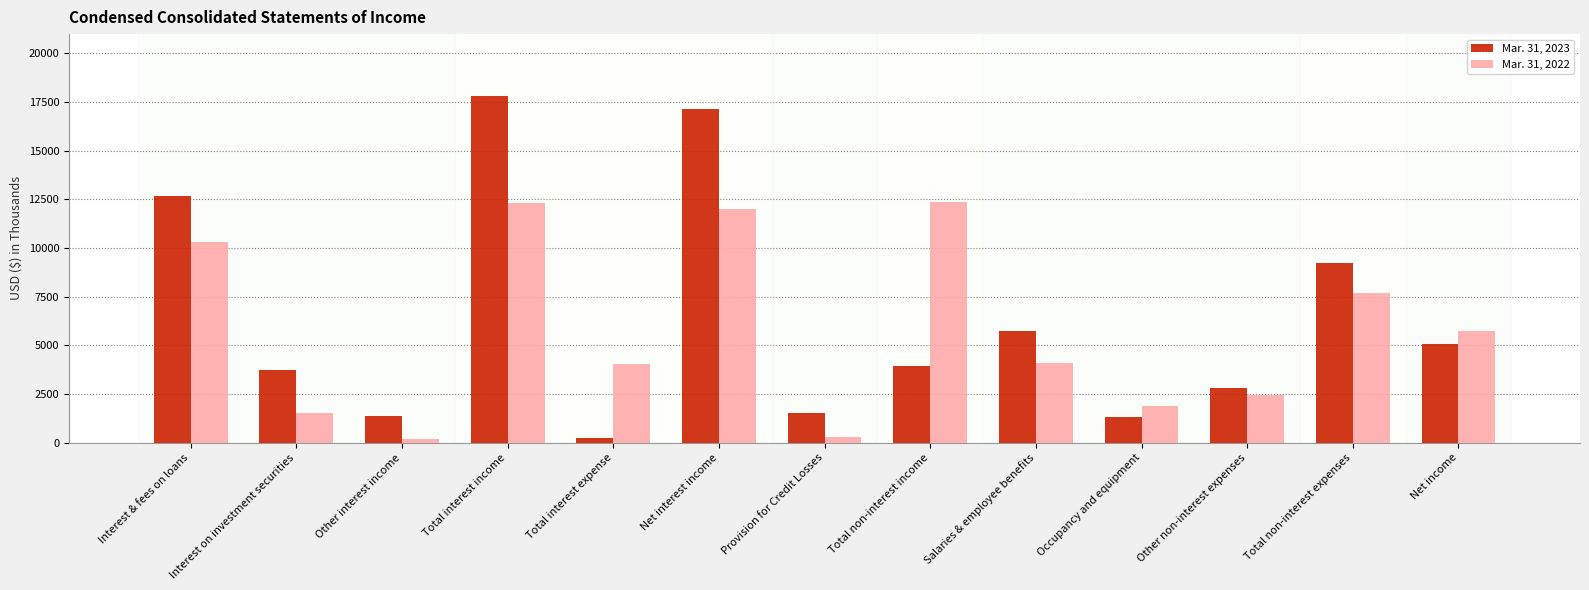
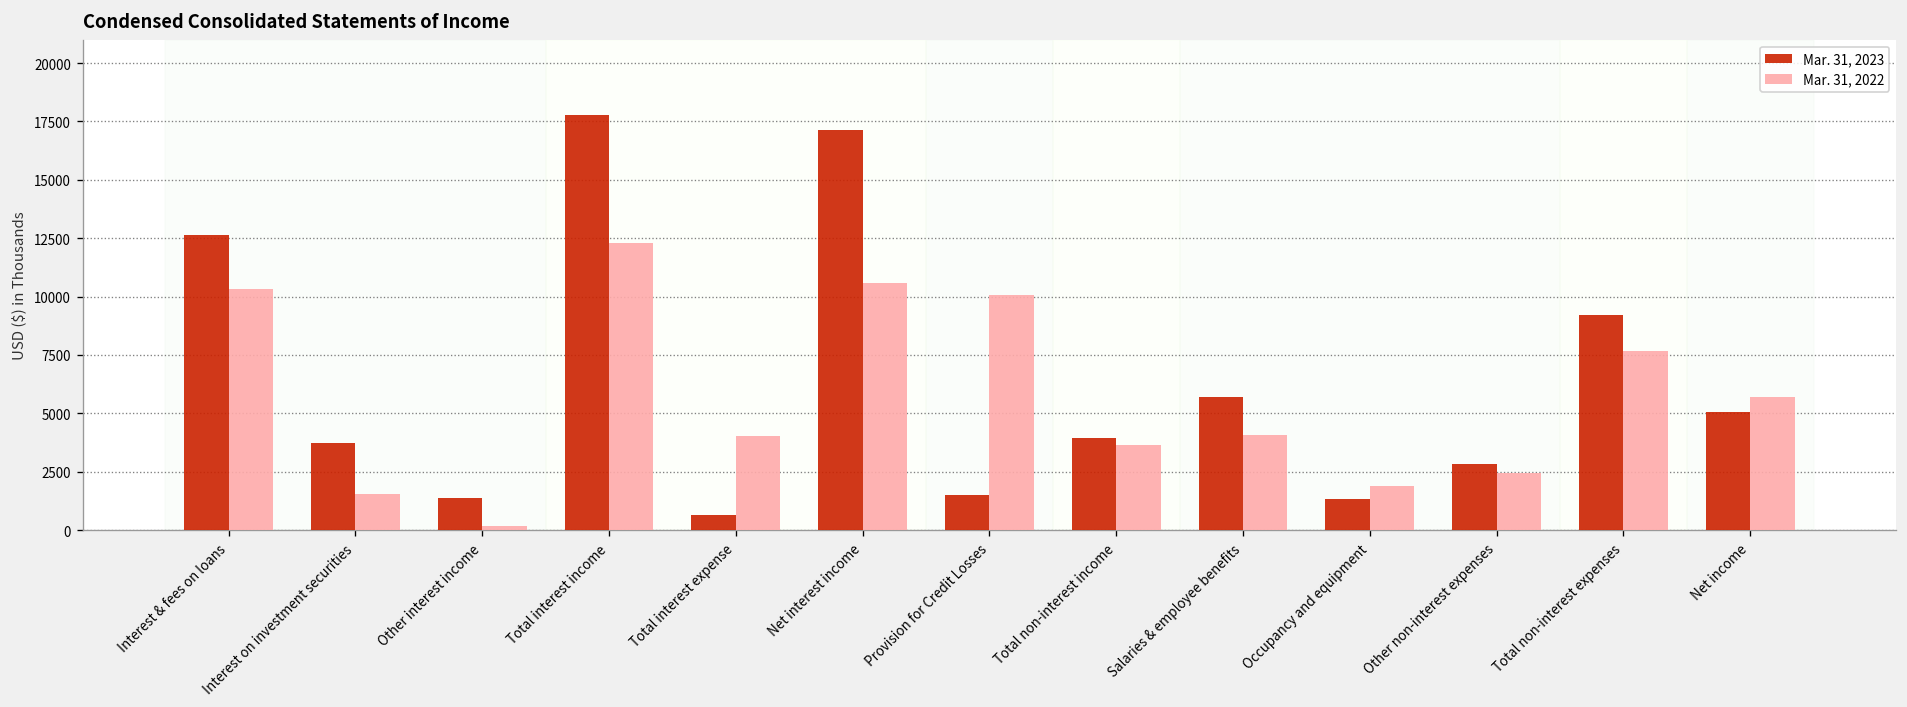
Mar. 31, 2023, Total interest expense: 200 -> 600
Mar. 31, 2022, Net interest income: 12000 -> 10600
Mar. 31, 2022, Provision for Credit Losses: 300 -> 10100
Mar. 31, 2022, Total non-interest income: 12300 -> 3700
